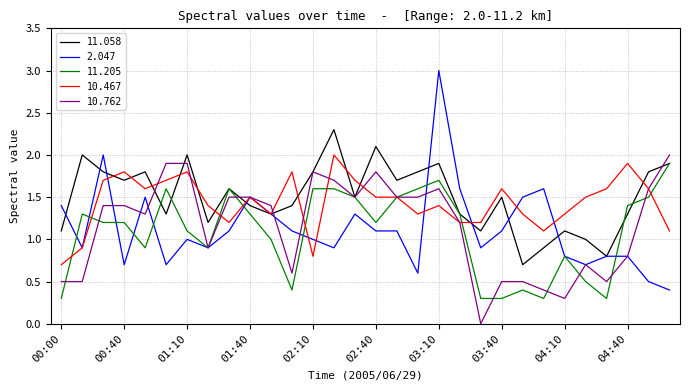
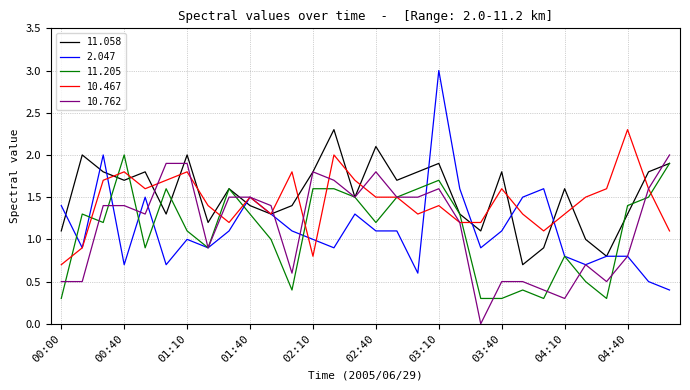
11.205, 00:40: 1.2 -> 2.0
11.058, 03:40: 1.5 -> 1.8
11.058, 04:10: 1.1 -> 1.6
10.467, 04:40: 1.9 -> 2.3
